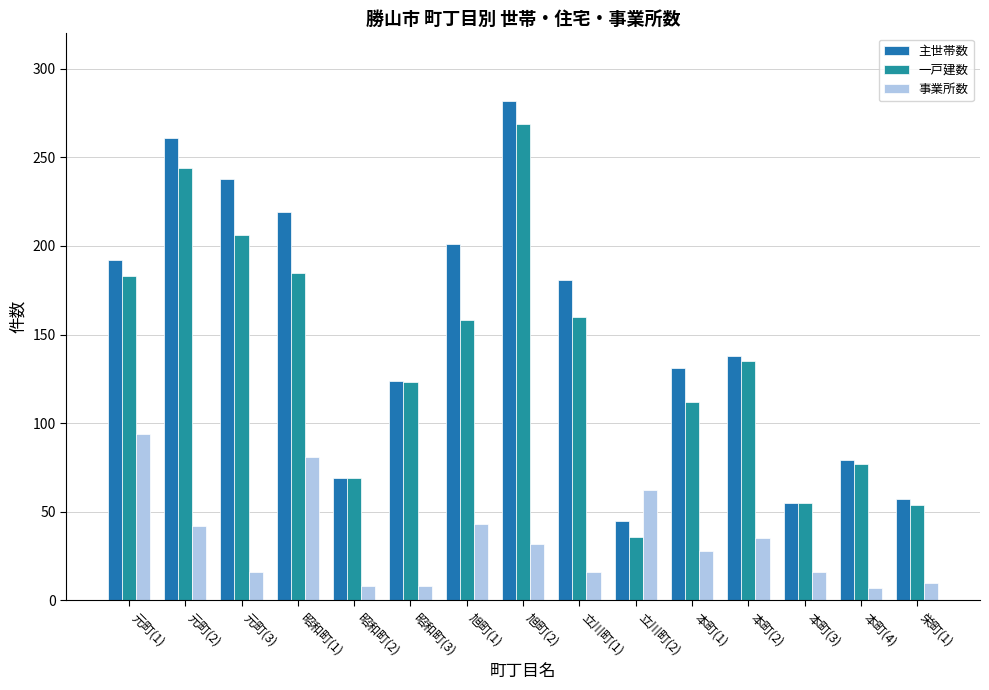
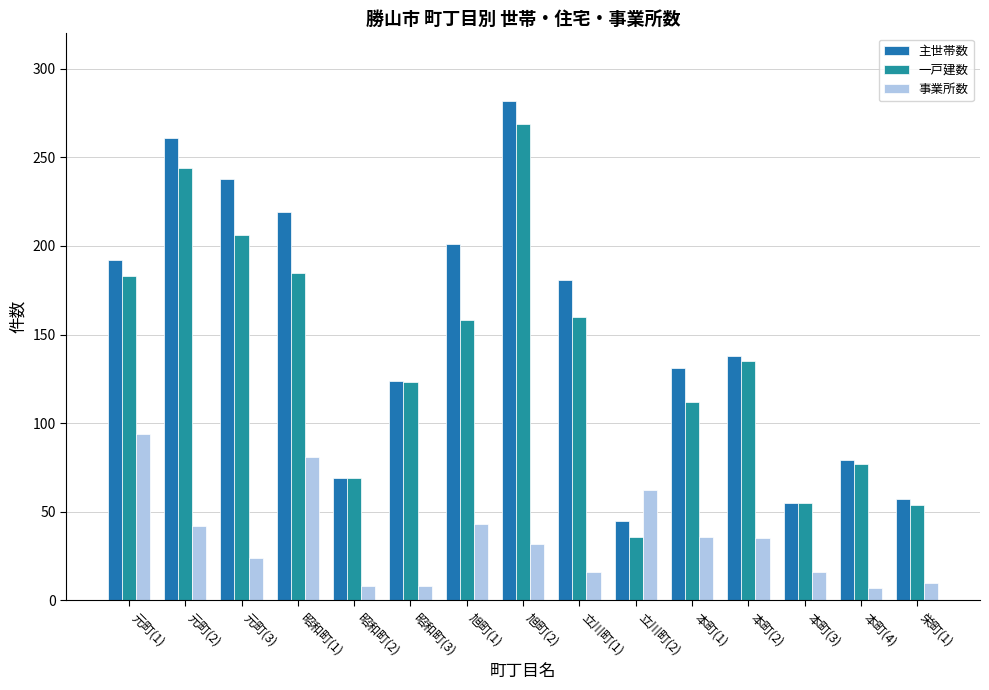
事業所数, 元町(3): 16 -> 24
事業所数, 本町(1): 28 -> 36
